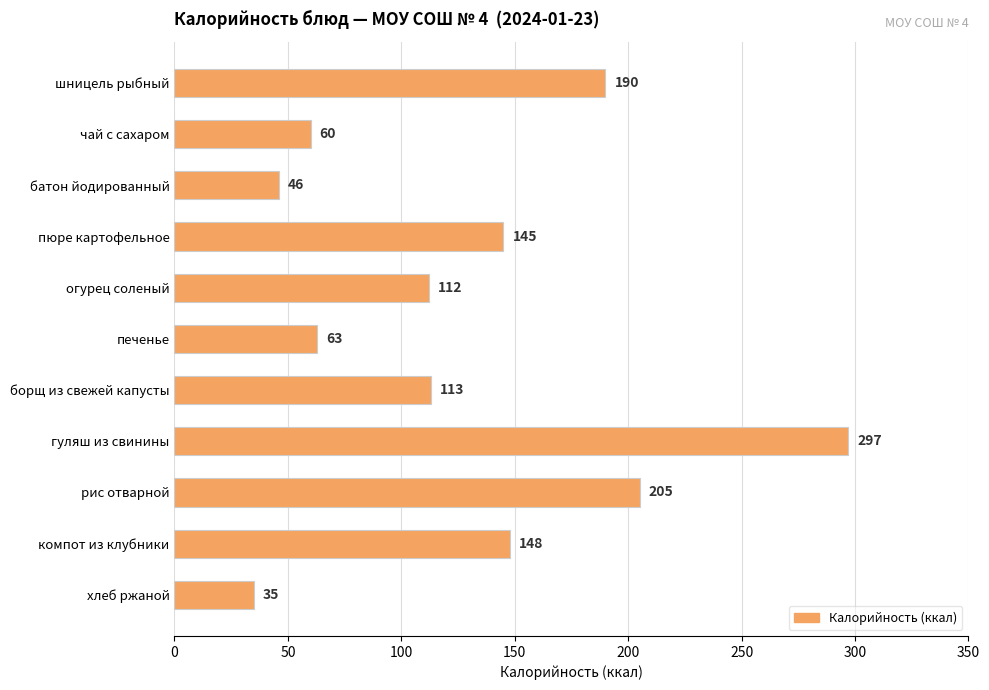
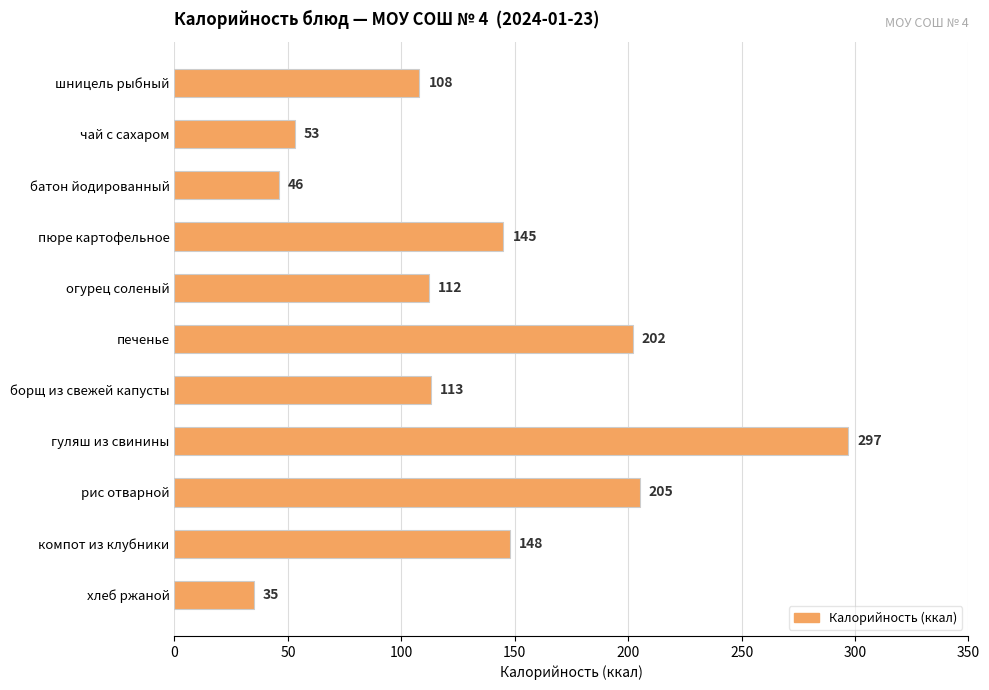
шницель рыбный: 190 -> 108
чай с сахаром: 60 -> 53
печенье: 63 -> 202
